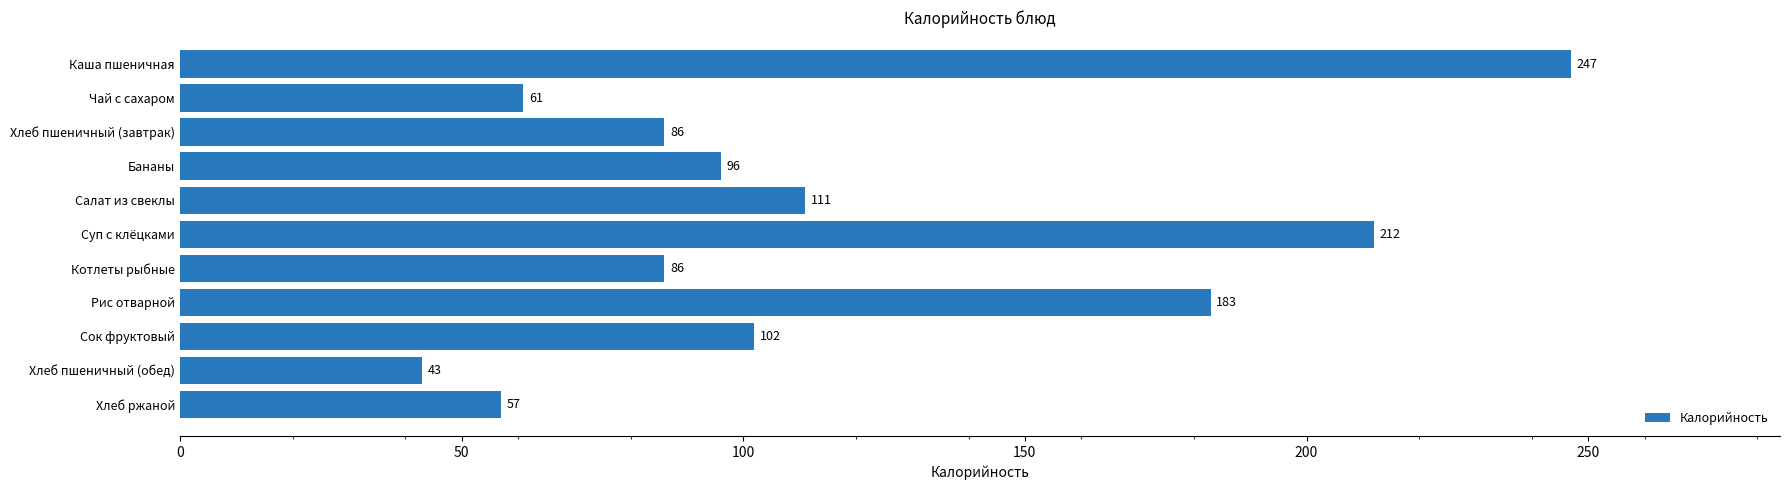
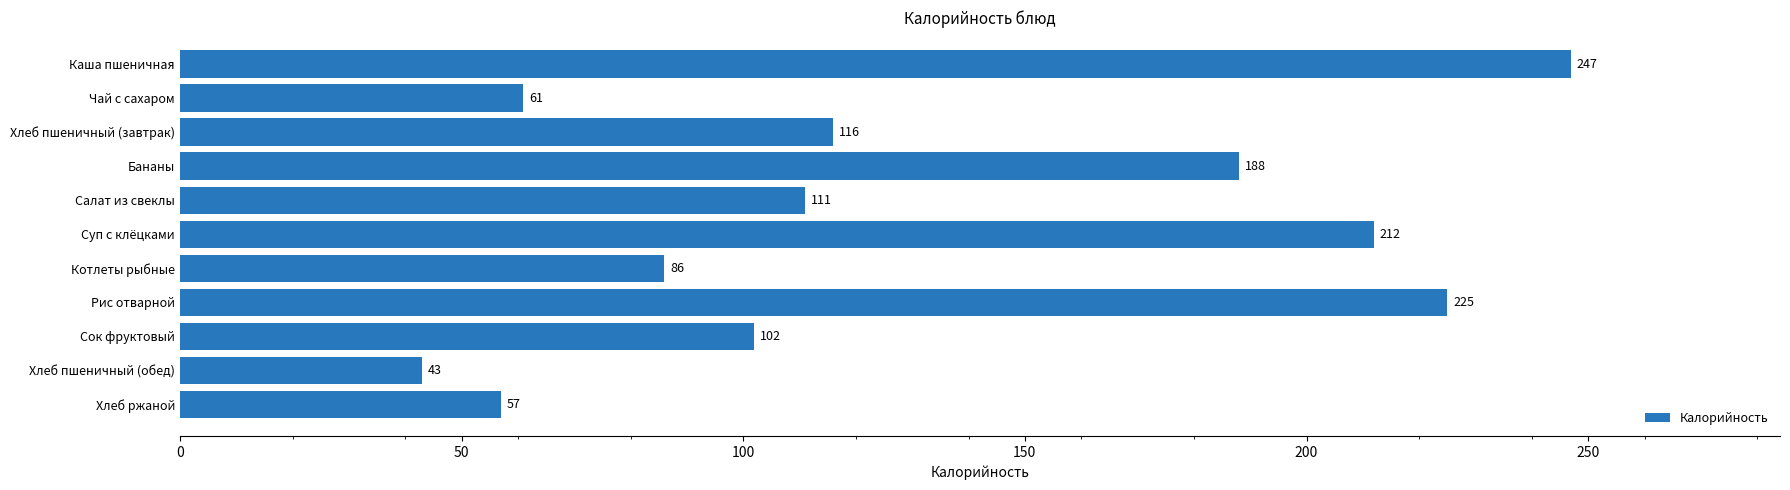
Хлеб пшеничный (завтрак): 86 -> 116
Бананы: 96 -> 188
Рис отварной: 183 -> 225
